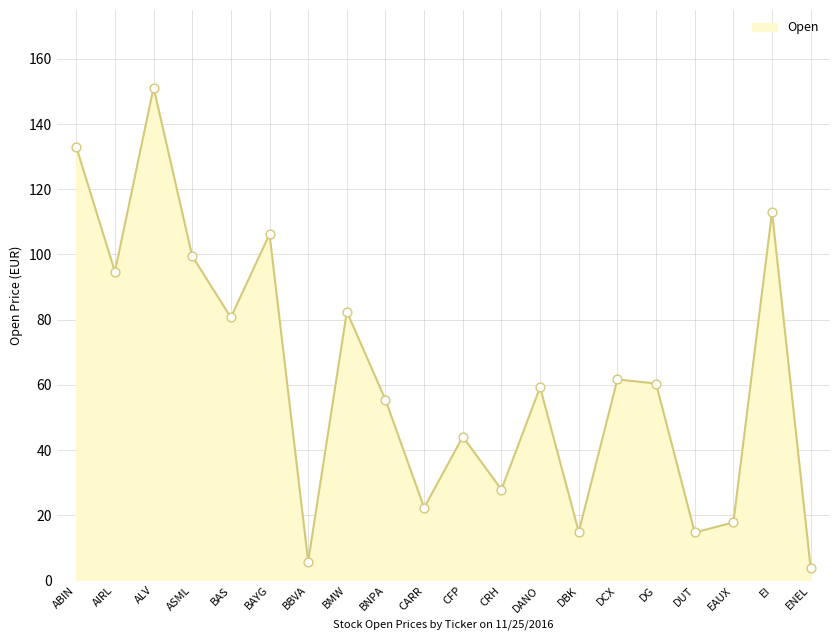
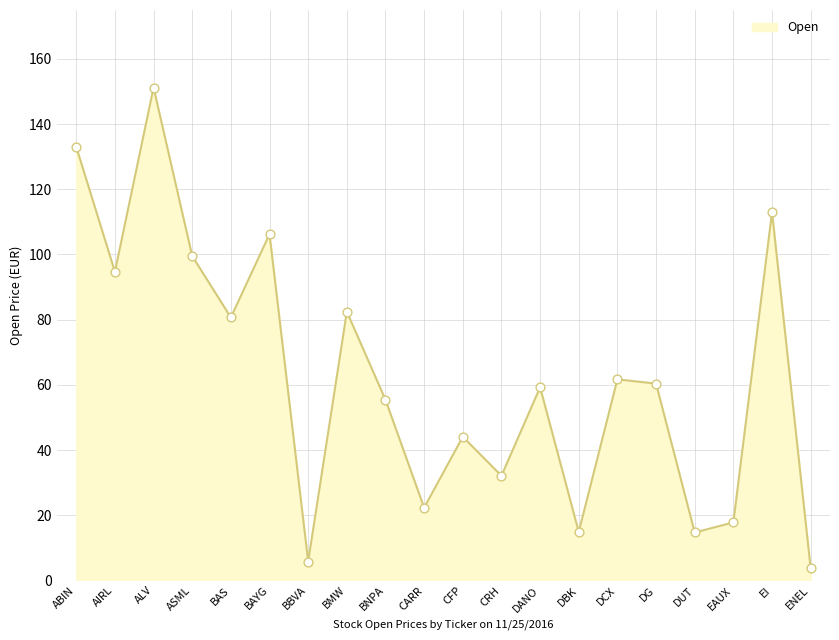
CRH: 28 -> 32
